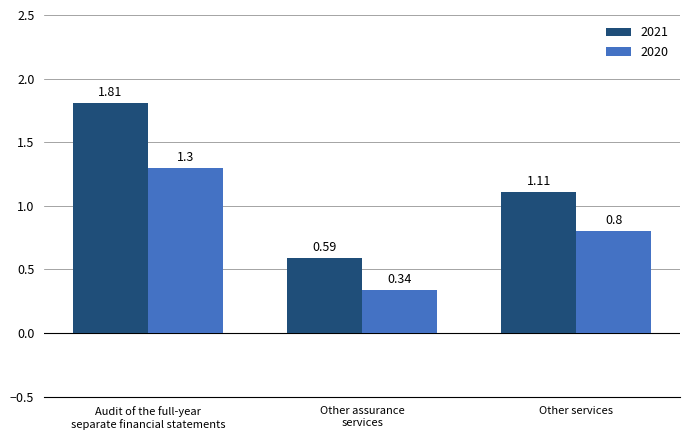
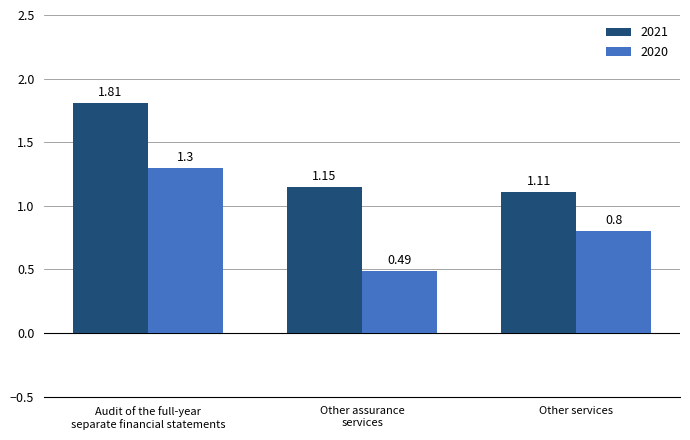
2021, Other assurance services: 0.59 -> 1.15
2020, Other assurance services: 0.34 -> 0.49
